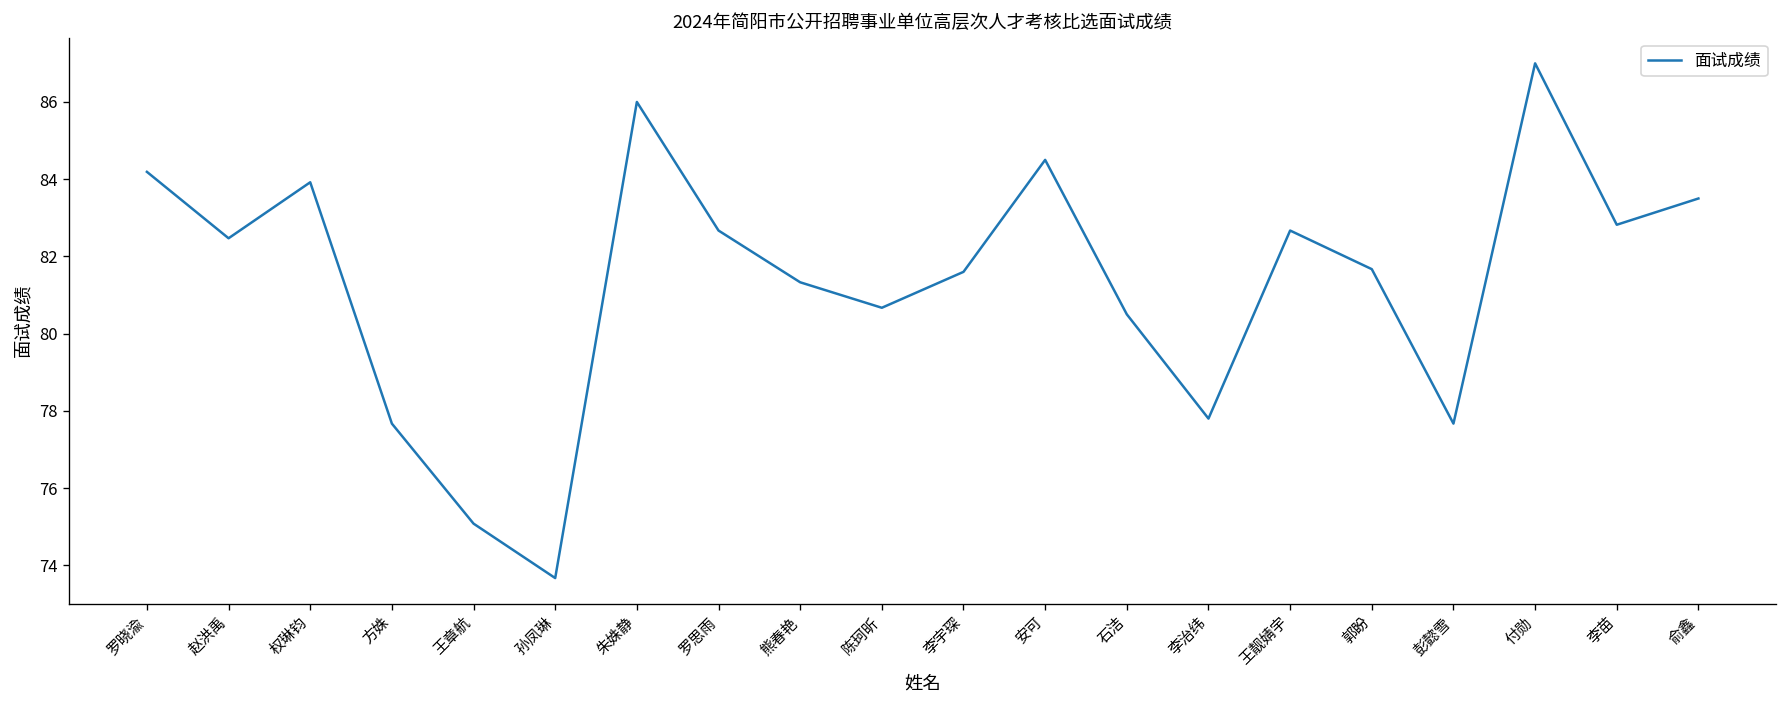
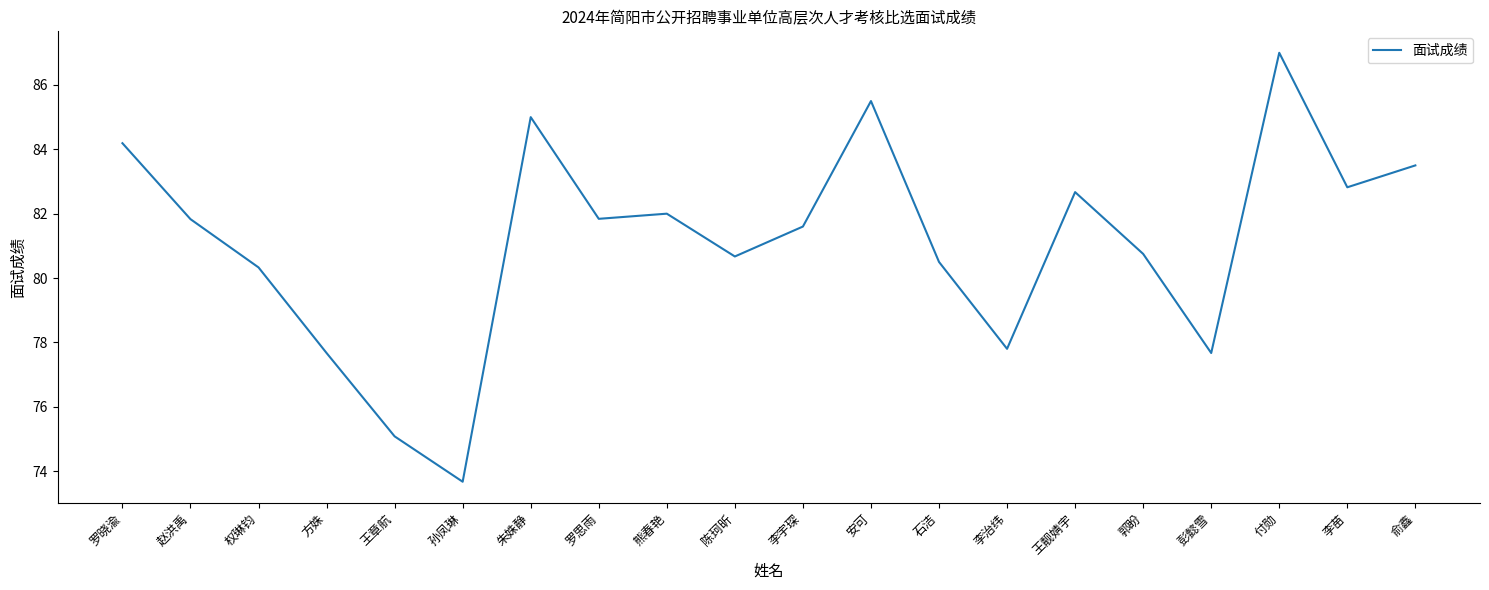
赵洪禹: 82.5 -> 81.8
权琳钧: 83.9 -> 80.3
朱姝静: 86 -> 85
罗思雨: 82.7 -> 81.8
熊春艳: 81.3 -> 82.0
安可: 84.5 -> 85.5
郭盼: 81.7 -> 80.8
